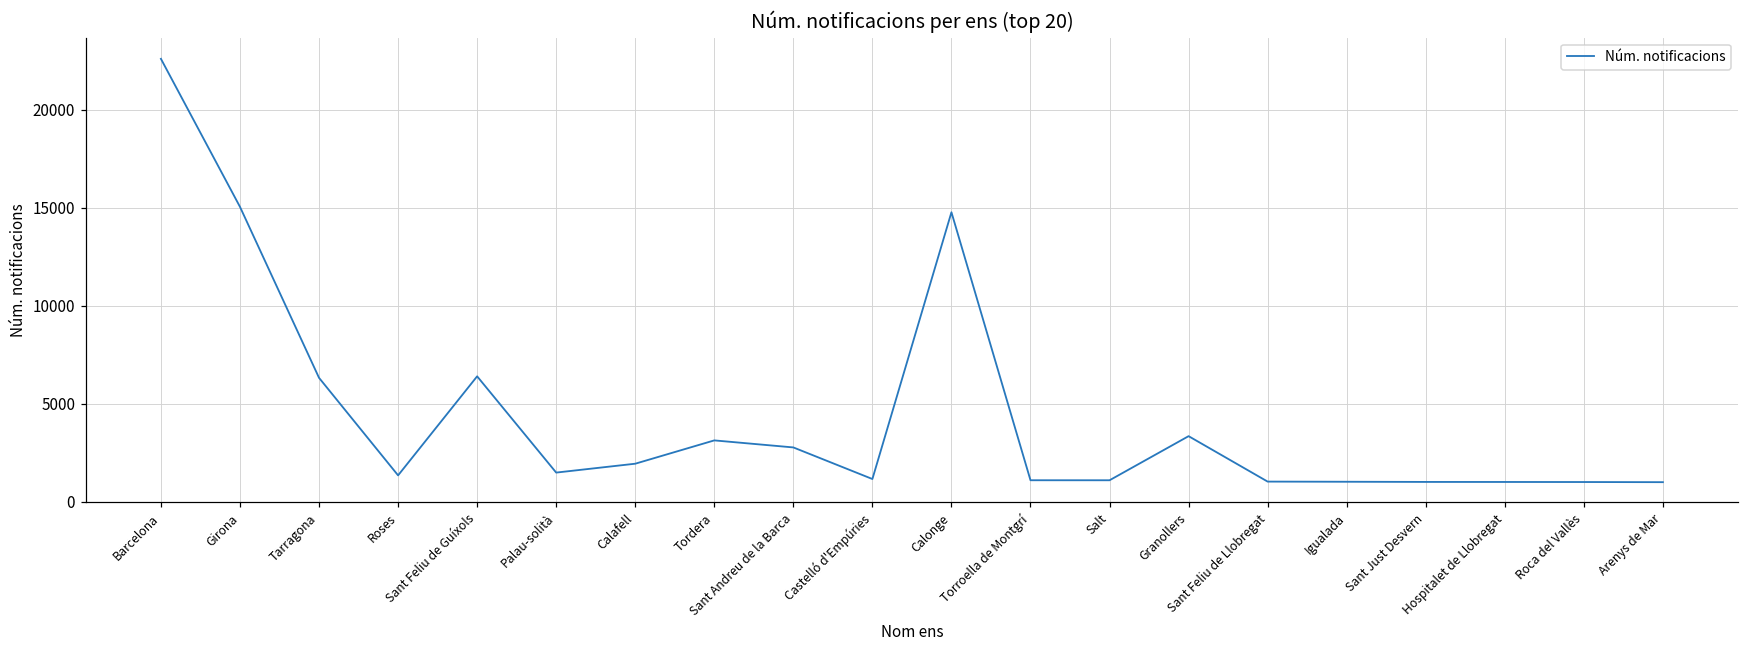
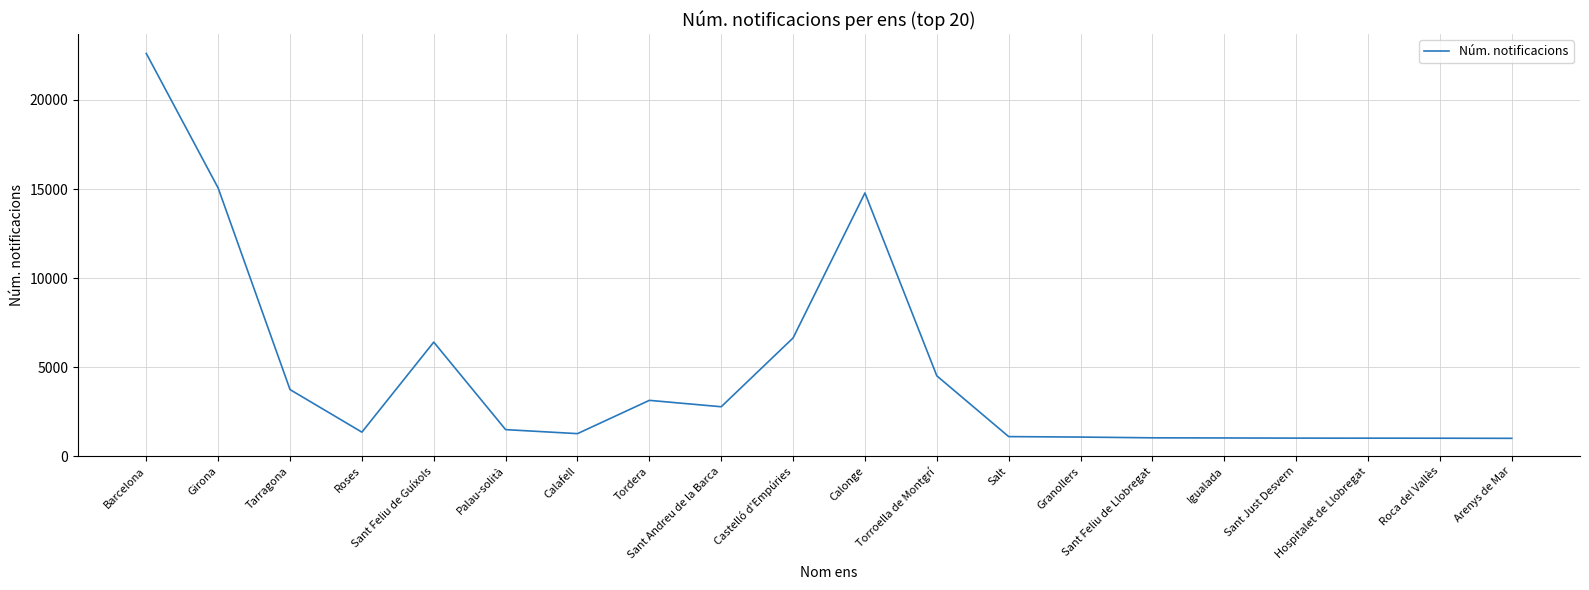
Tarragona: 6300 -> 3700
Calafell: 1900 -> 1300
Castelló d'Empúries: 1200 -> 6600
Torroella de Montgrí: 1100 -> 4500
Granollers: 3400 -> 1100
